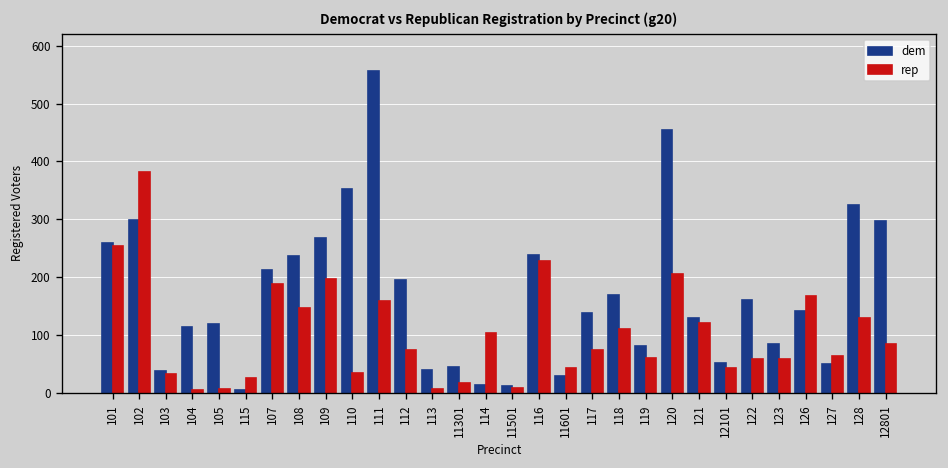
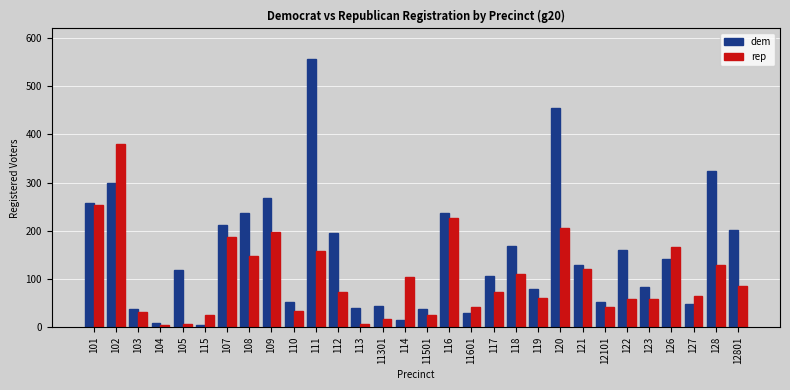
dem, 104: 110 -> 10
dem, 110: 350 -> 50
dem, 11501: 10 -> 40
rep, 11501: 10 -> 30
dem, 117: 140 -> 110
dem, 12801: 300 -> 200
